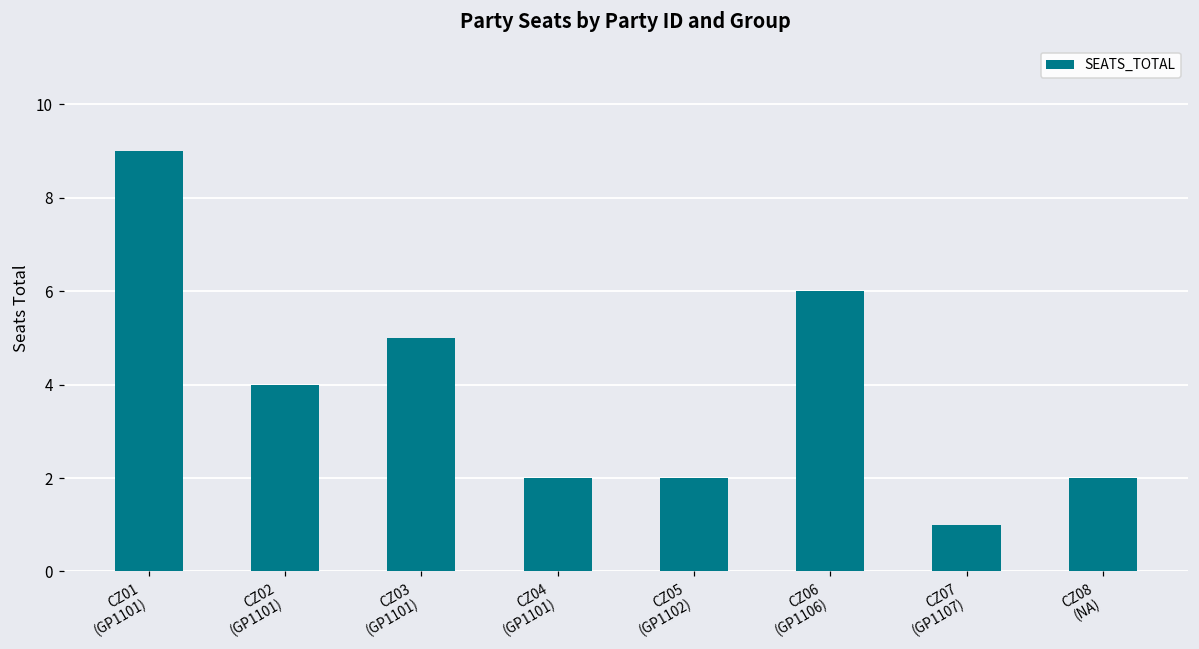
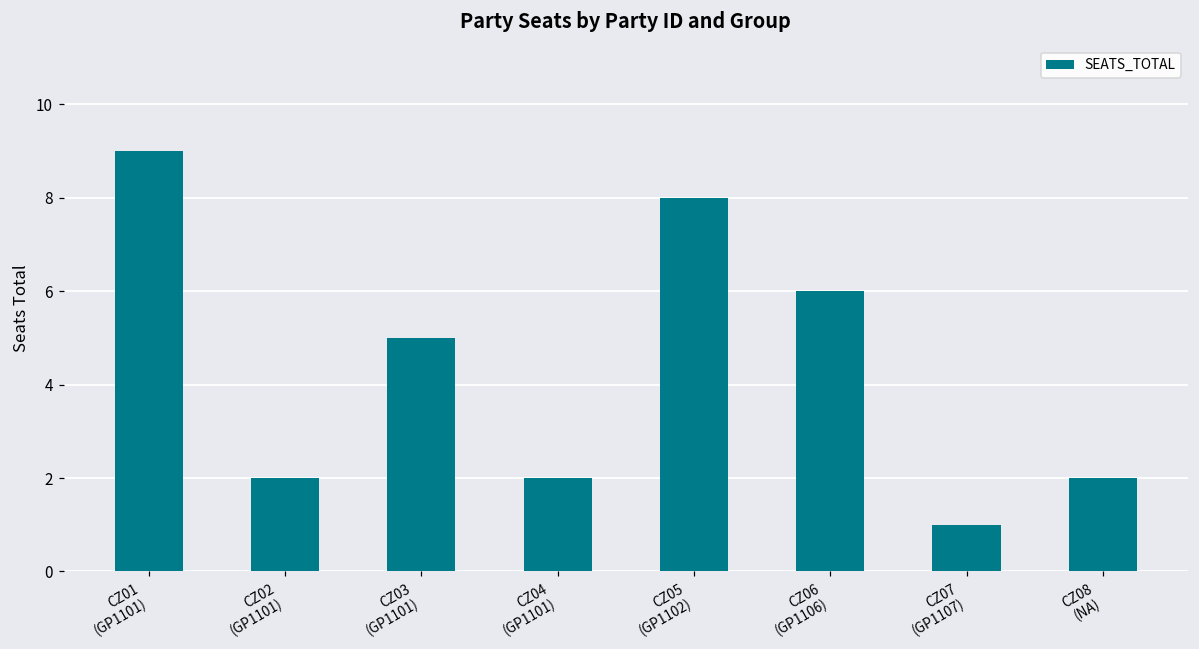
CZ02 (GP1101): 4 -> 2
CZ05 (GP1102): 2 -> 8
